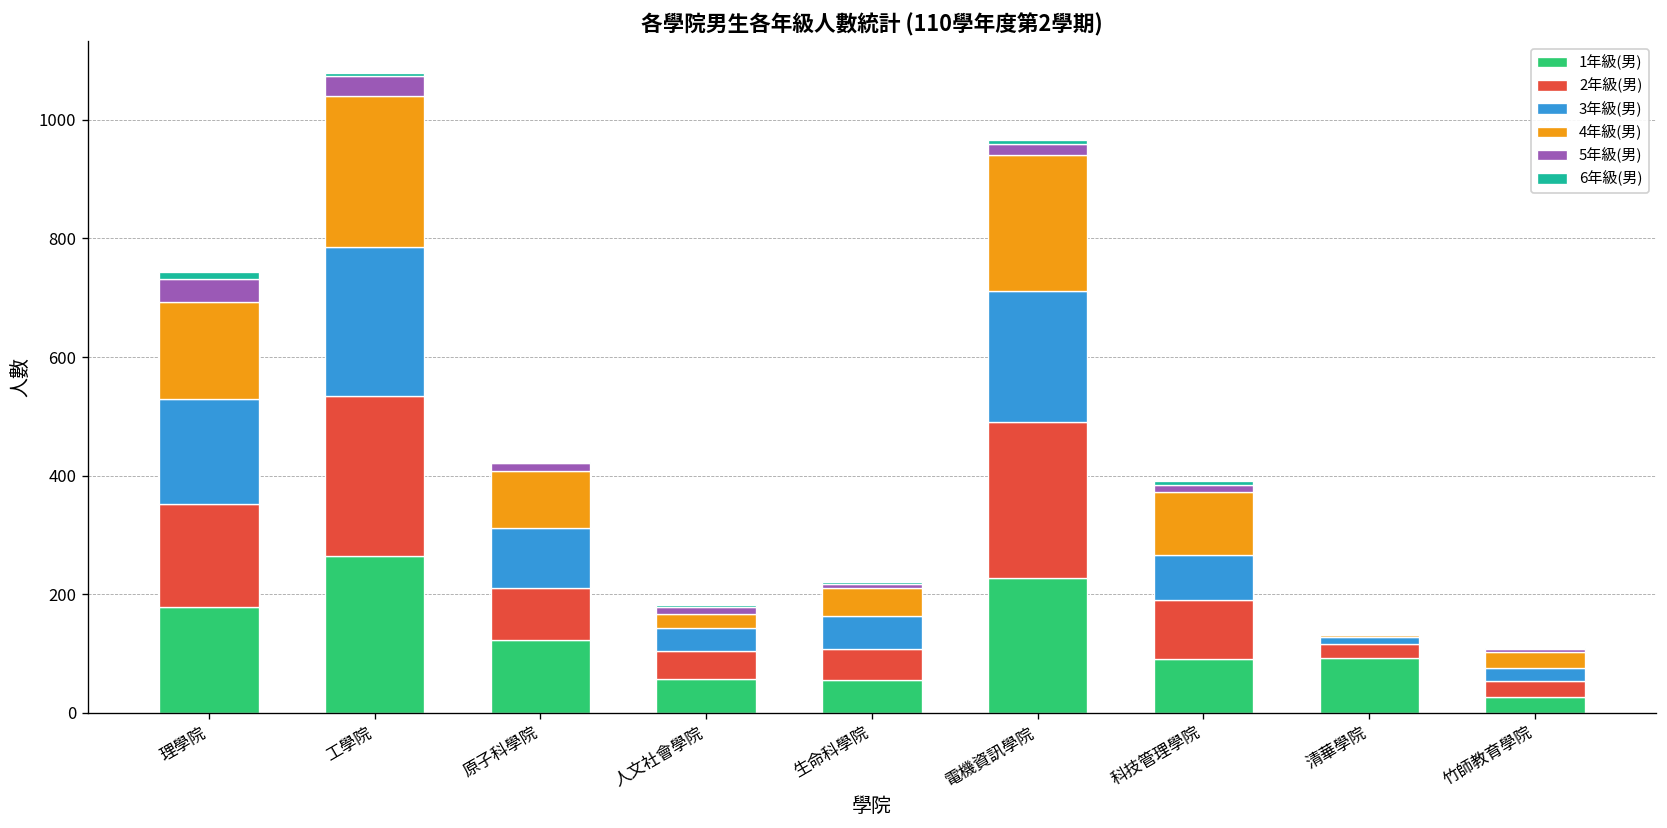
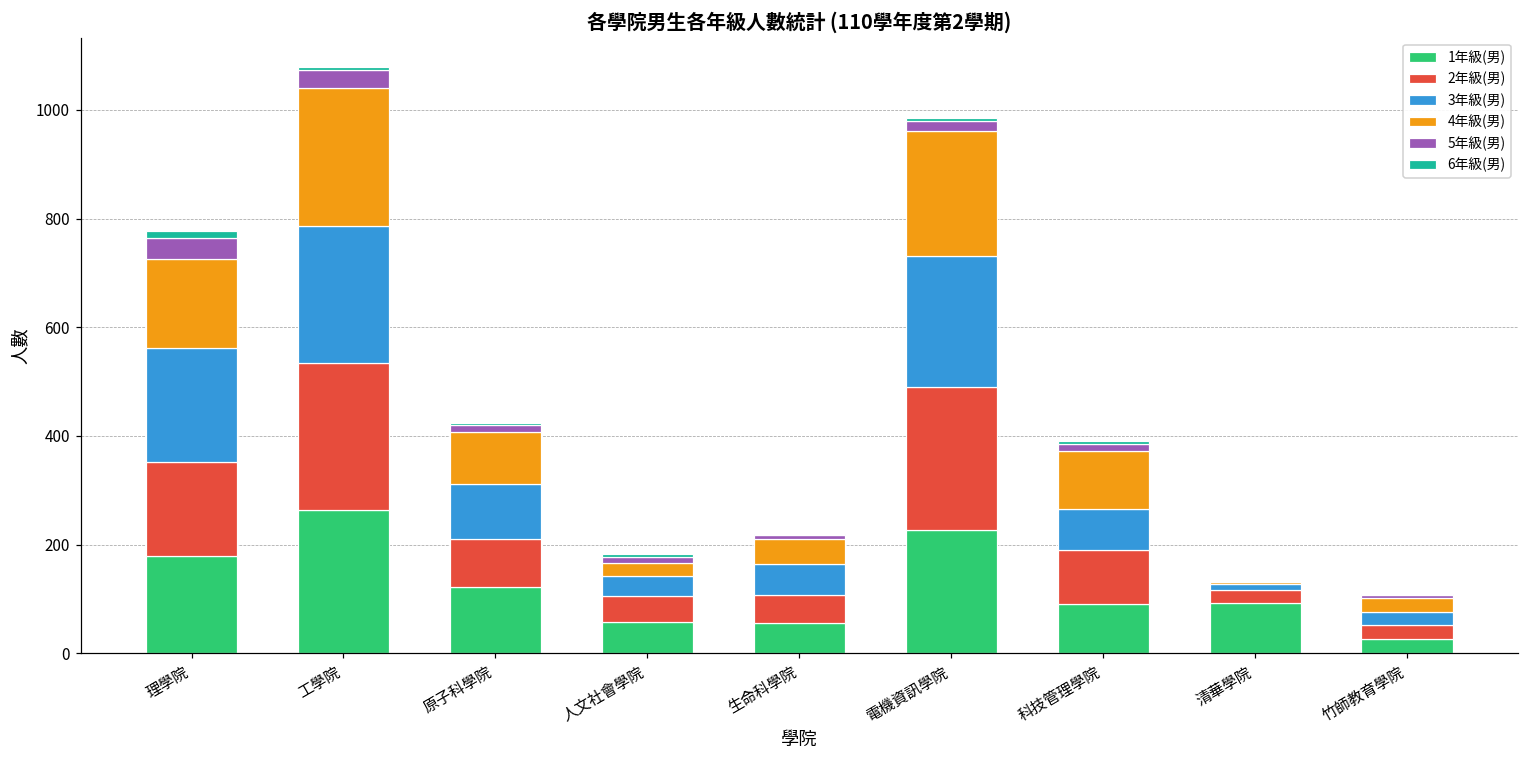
3年級(男), 理學院: 180 -> 210
3年級(男), 電機資訊學院: 220 -> 240
